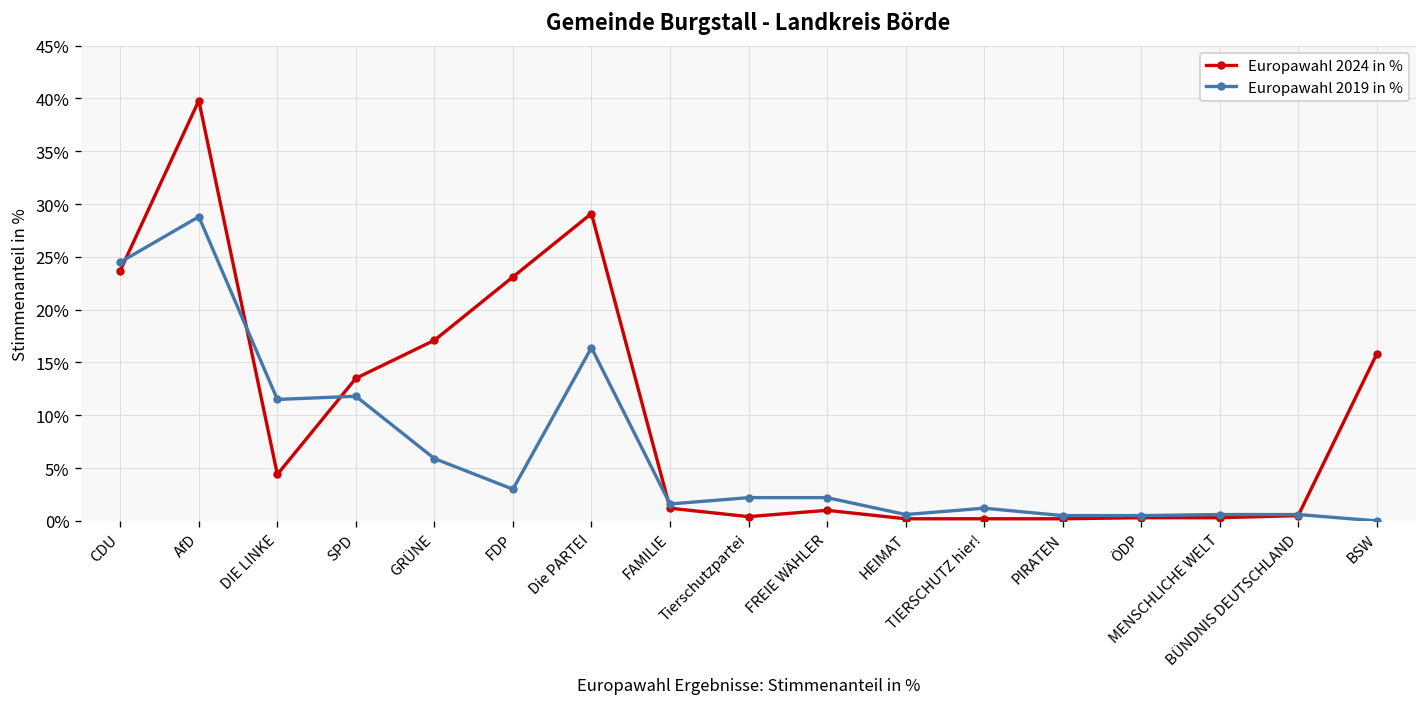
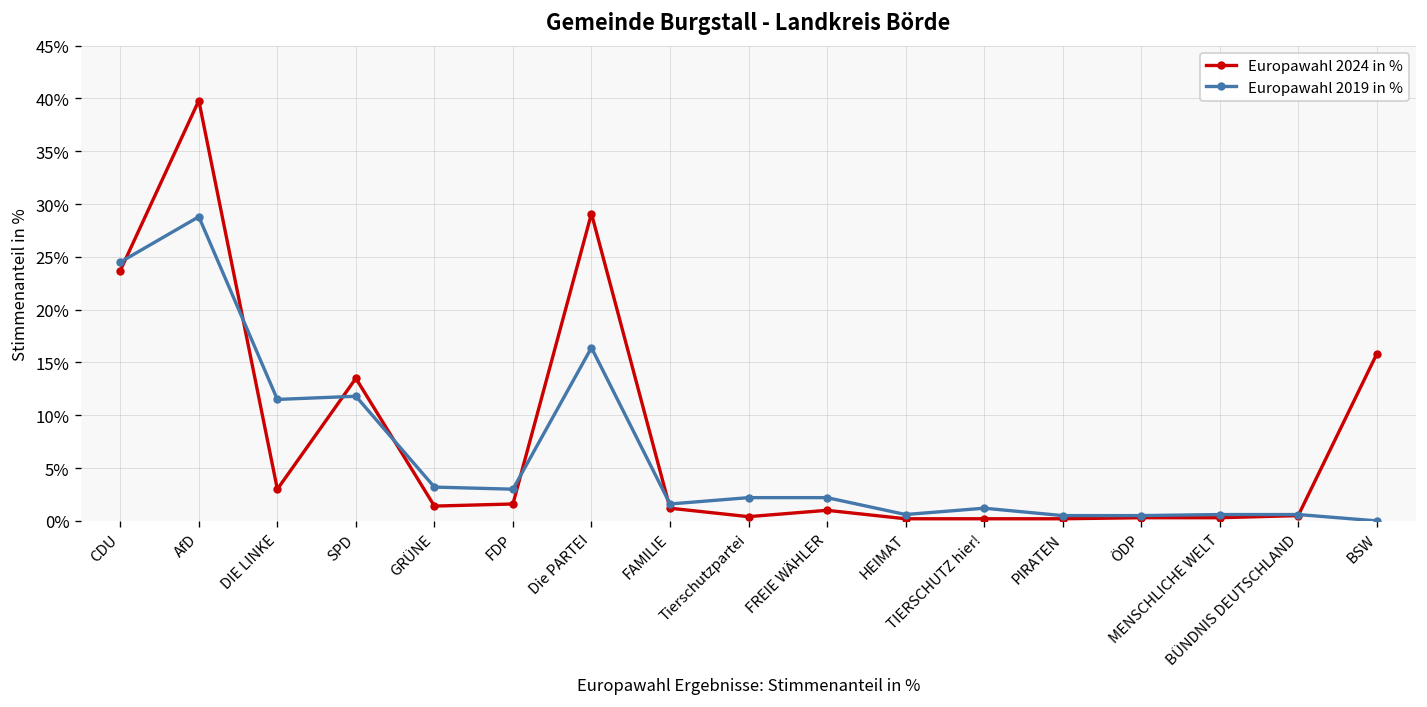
Europawahl 2024 in %, DIE LINKE: 4% -> 3%
Europawahl 2024 in %, GRÜNE: 17% -> 1%
Europawahl 2019 in %, GRÜNE: 6% -> 3%
Europawahl 2024 in %, FDP: 23% -> 2%
